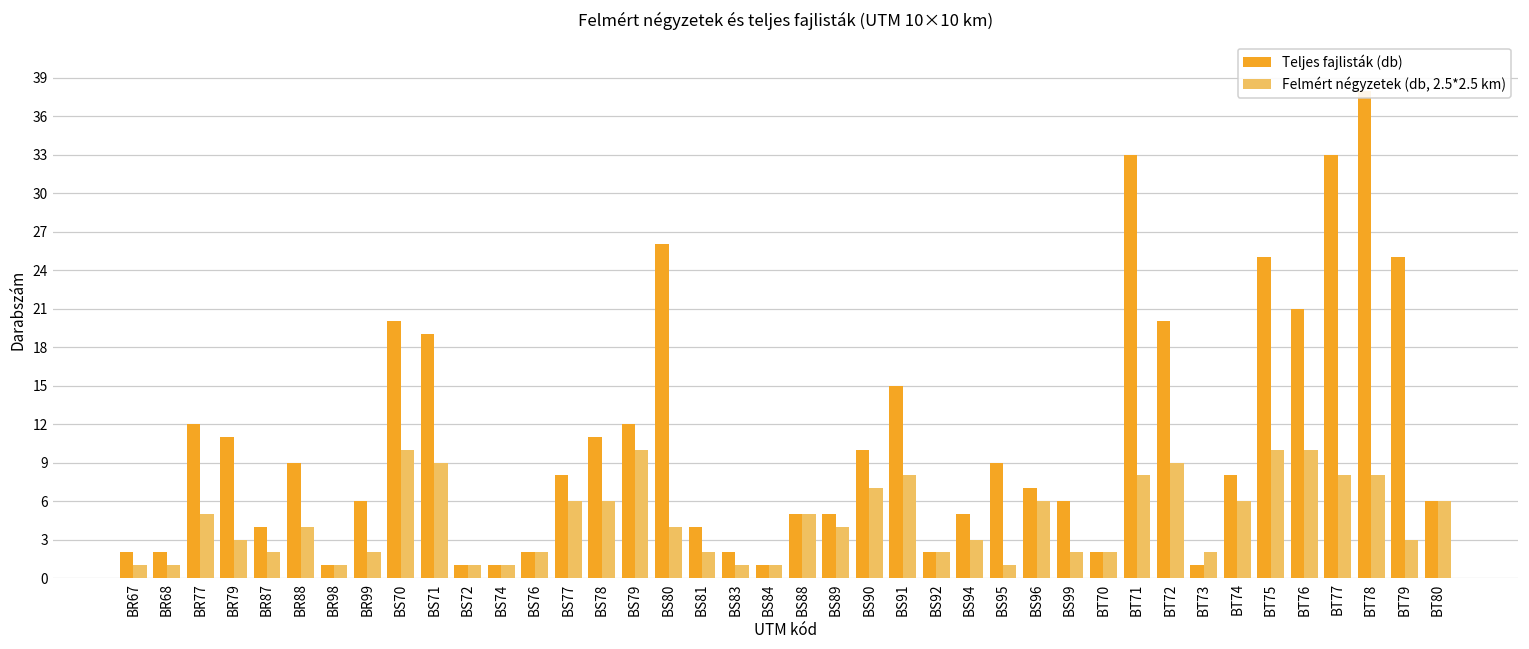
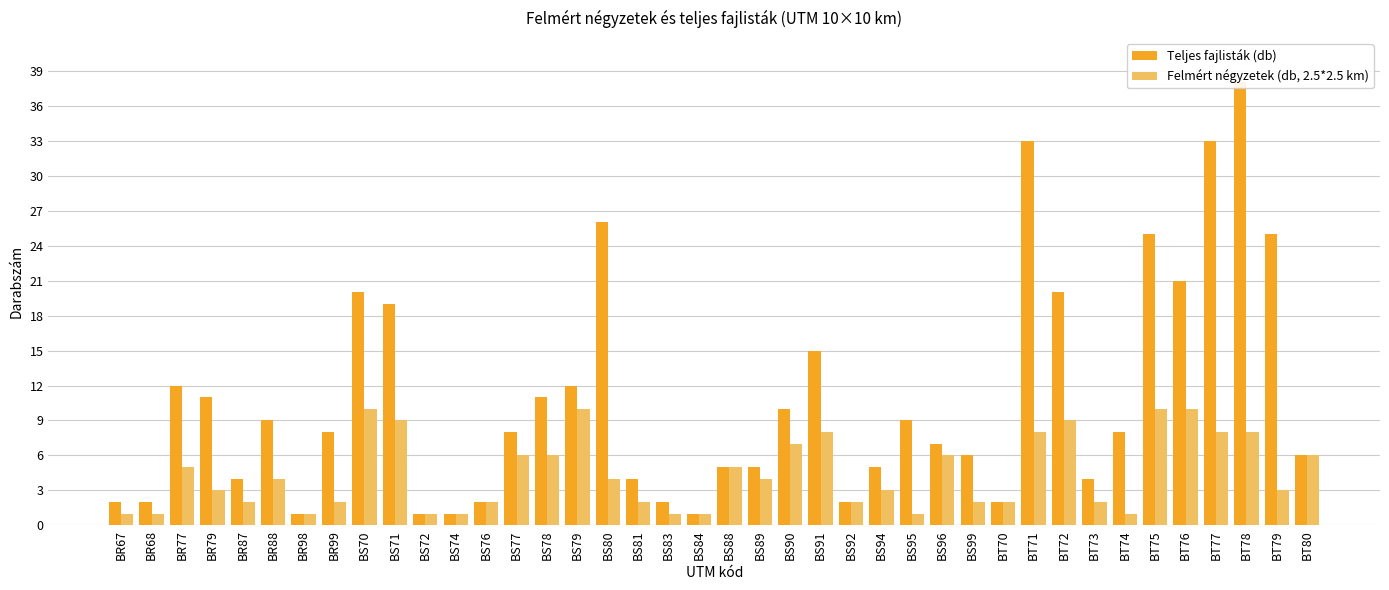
Teljes fajlisták (db), BR99: 6 -> 8
Teljes fajlisták (db), BT73: 1 -> 4
Felmért négyzetek (db, 2.5*2.5 km), BT74: 6 -> 1
